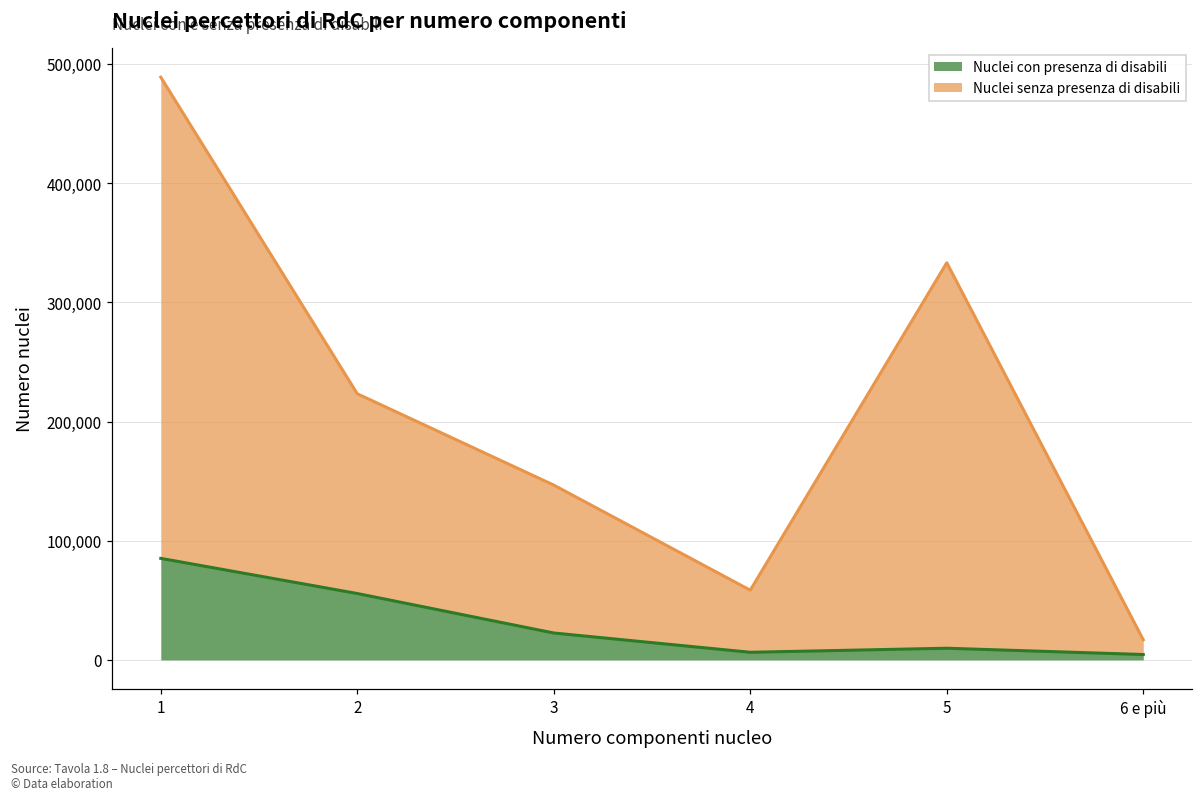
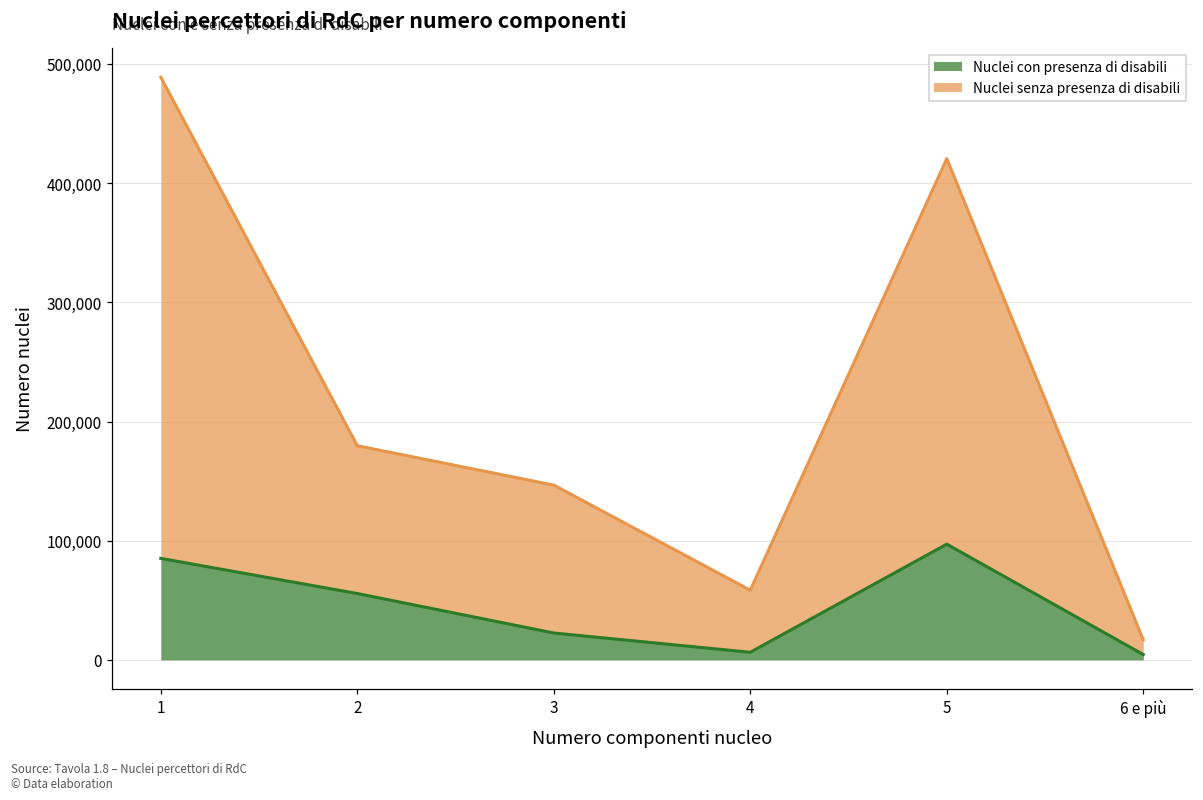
Nuclei senza presenza di disabili, 2: 168,000 -> 124,000
Nuclei con presenza di disabili, 5: 10,000 -> 97,000
